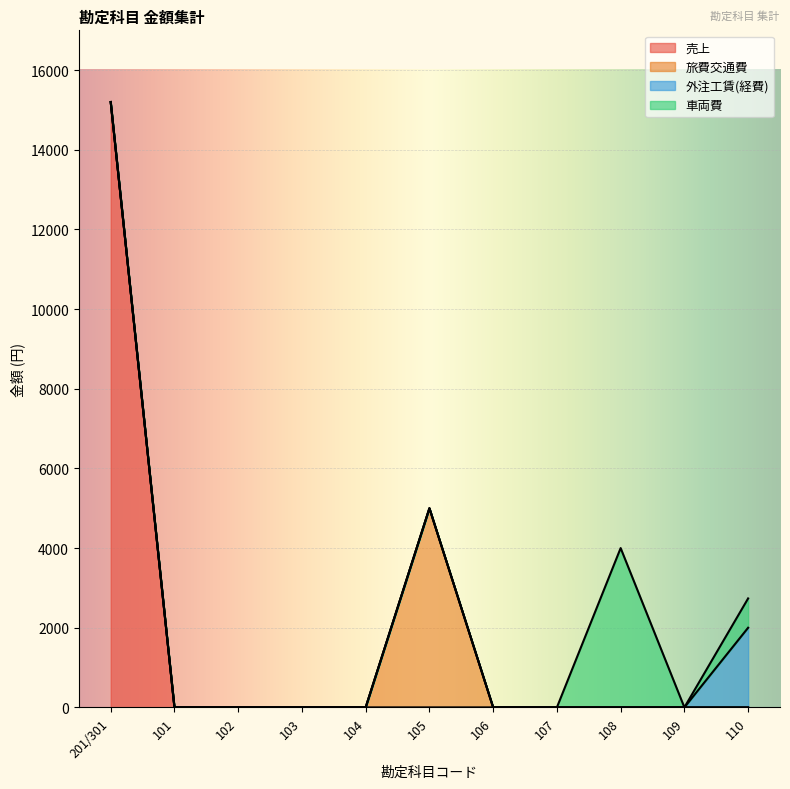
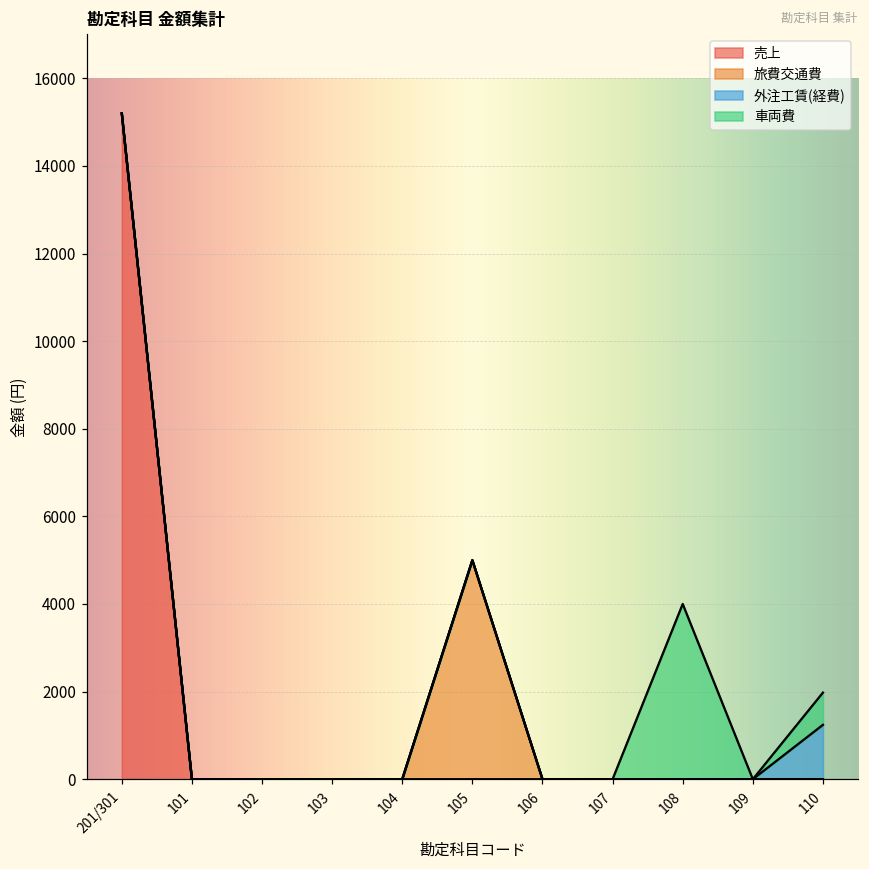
外注工賃(経費), 110: 2000 -> 1200
